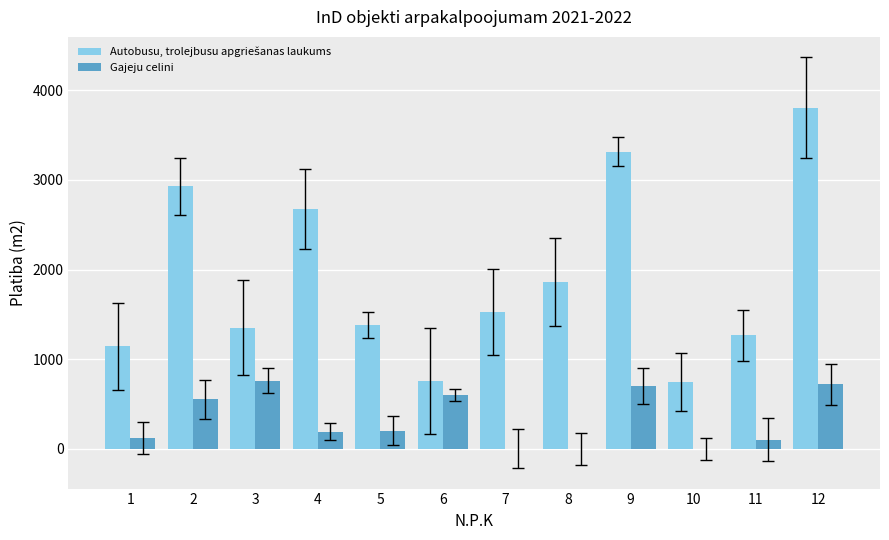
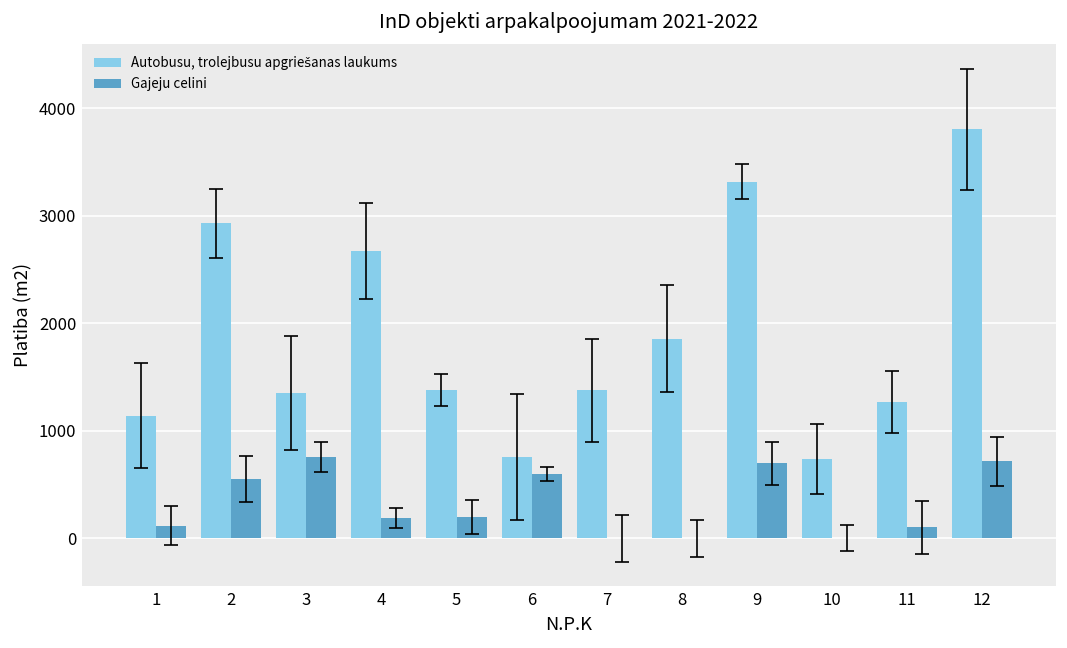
Autobusu, trolejbusu apgriešanas laukums, 7: 1500 -> 1400
